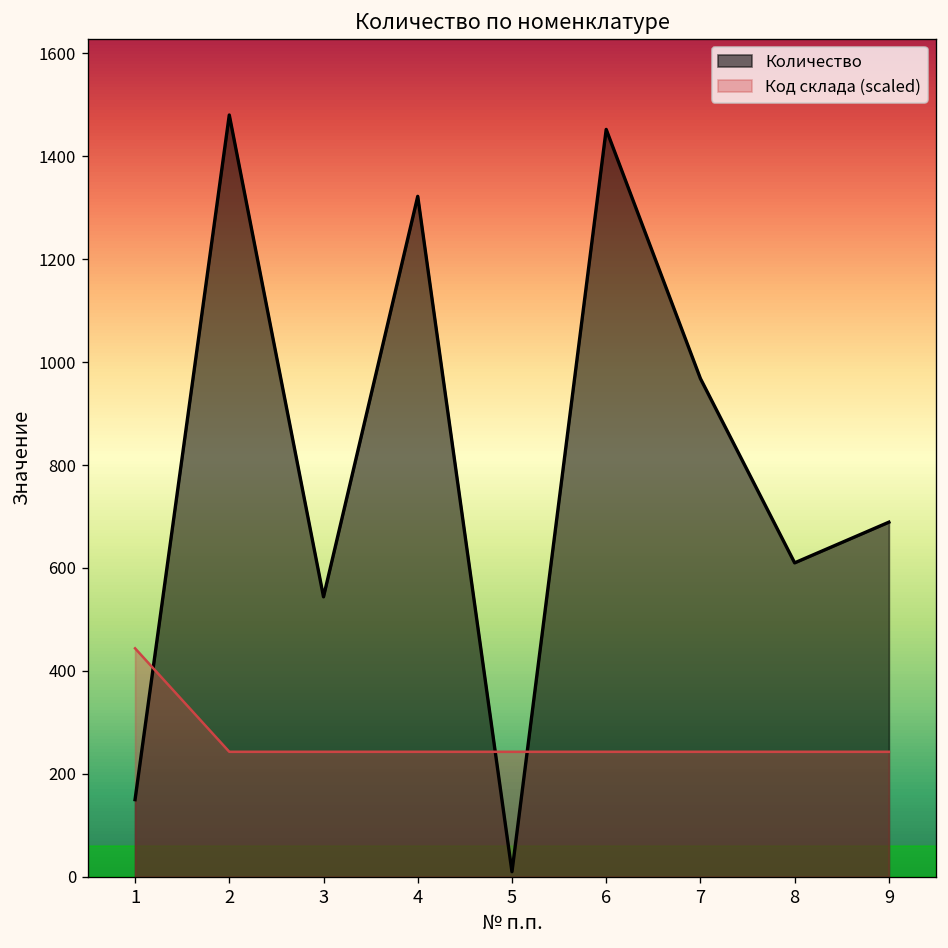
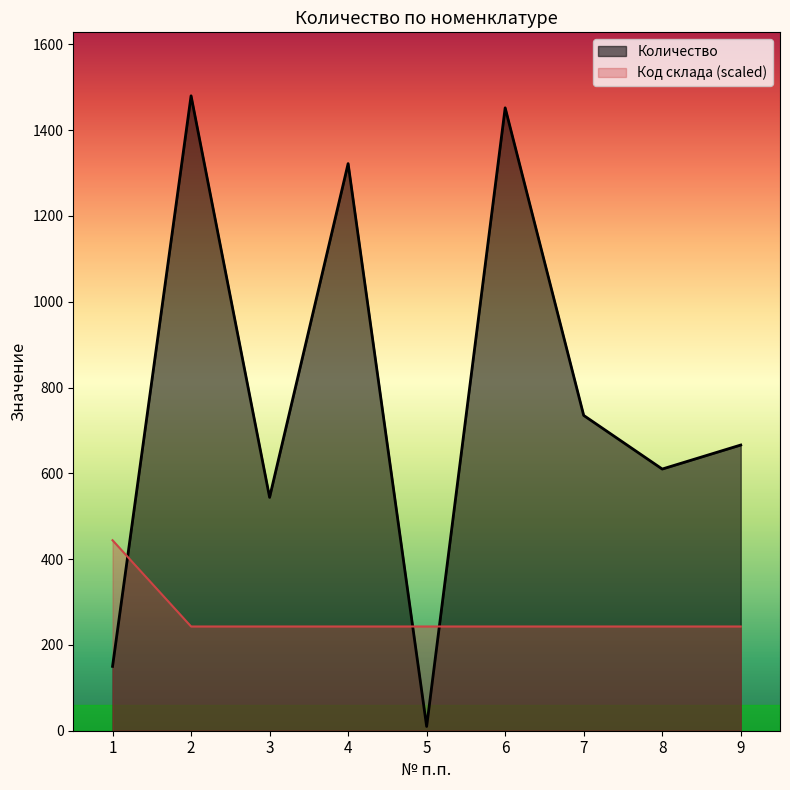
Количество, 7: 970 -> 740
Количество, 9: 690 -> 670
